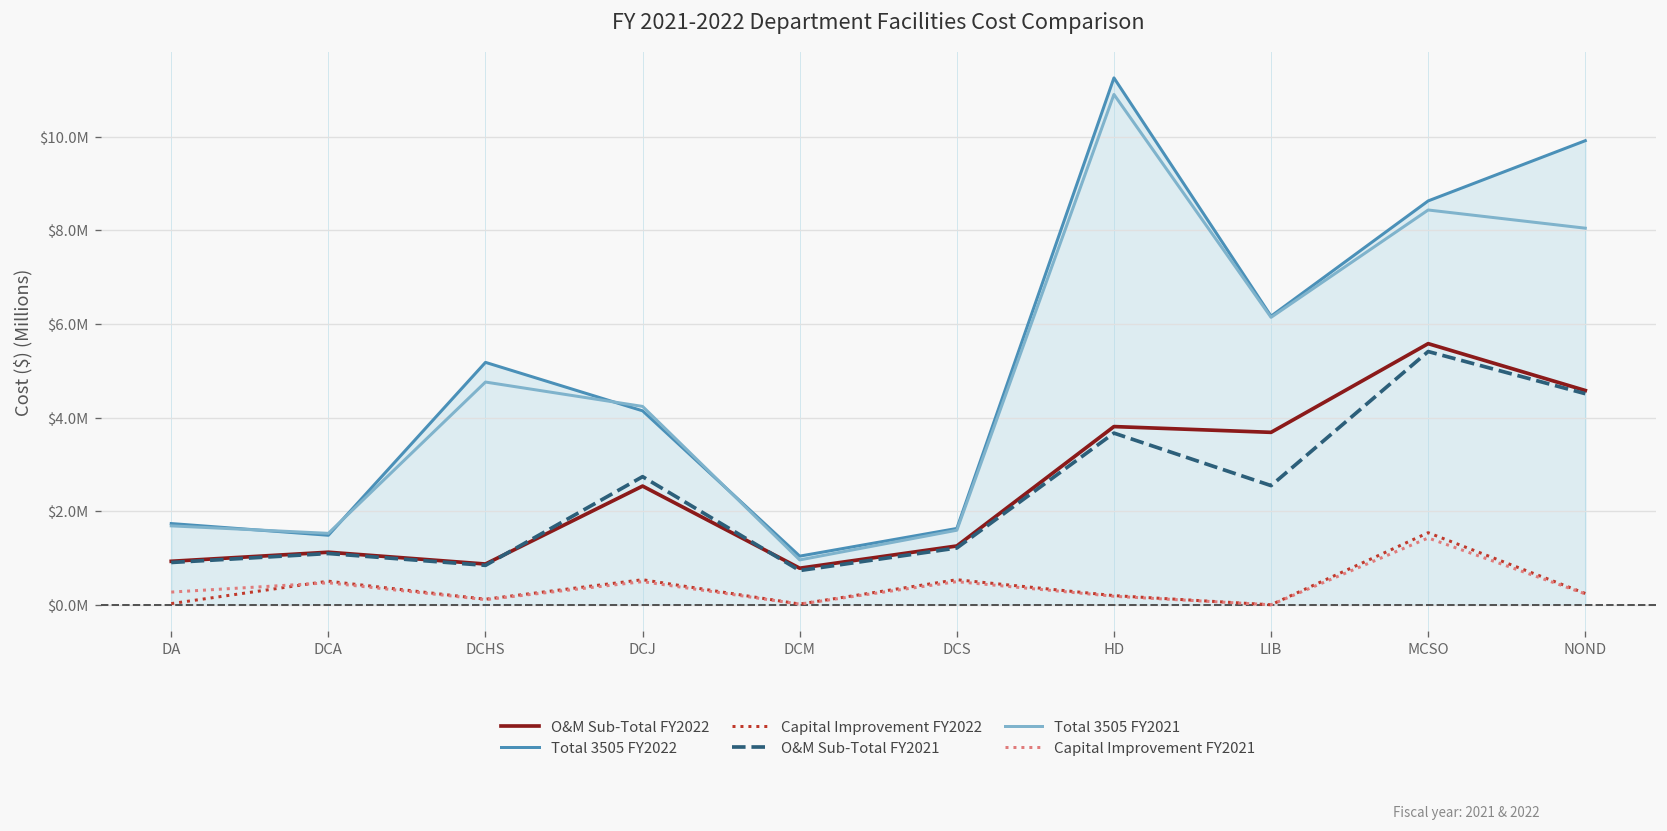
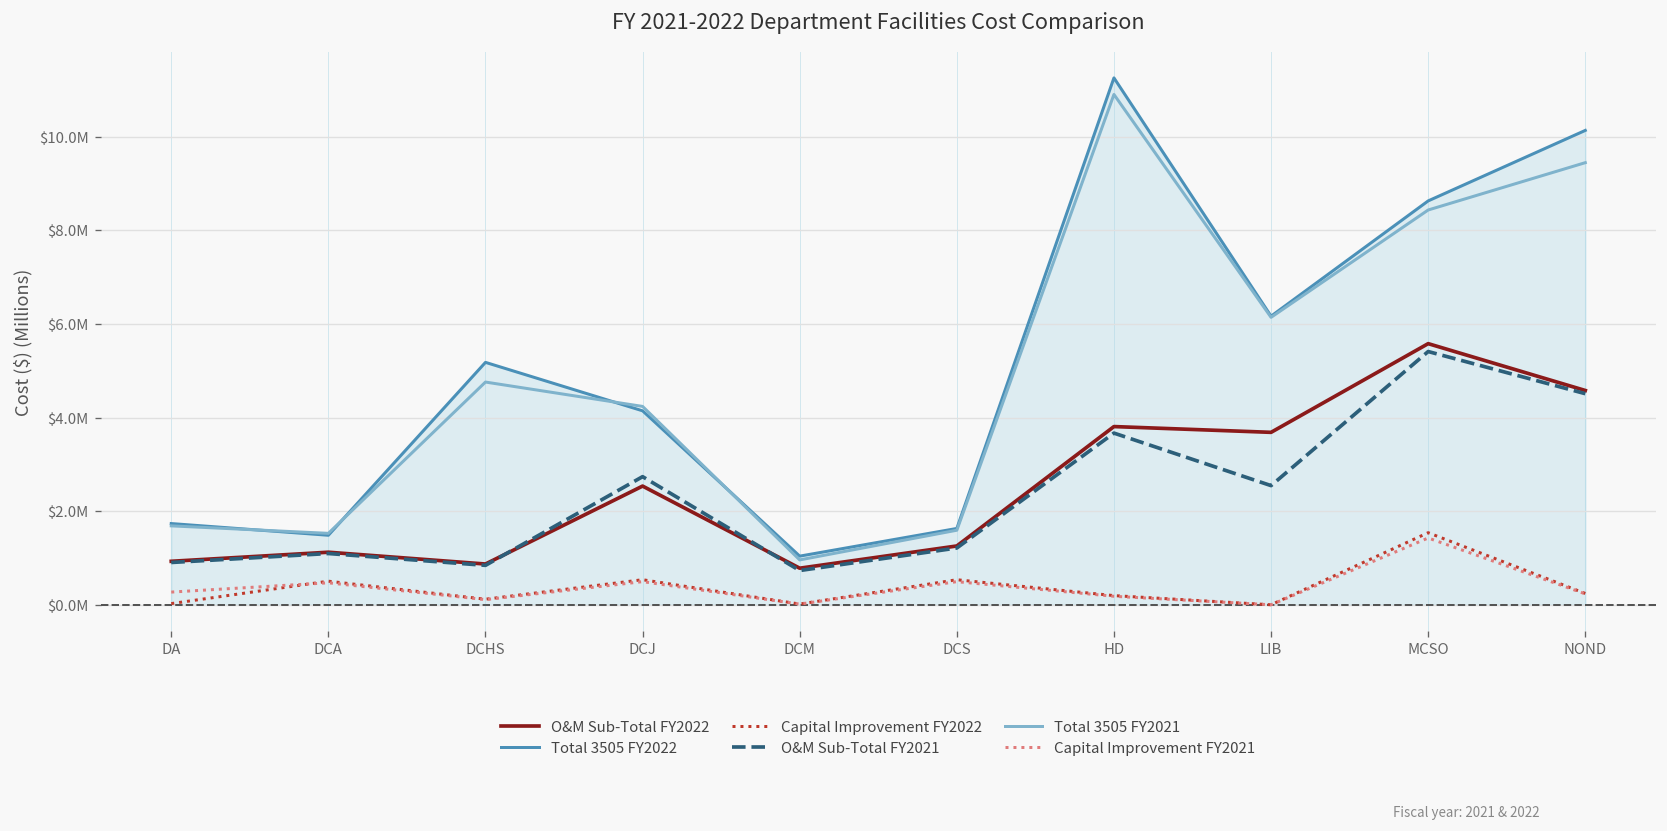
Total 3505 FY2022, NOND: $9900000 -> $10100000
Total 3505 FY2021, NOND: $8000000 -> $9400000
